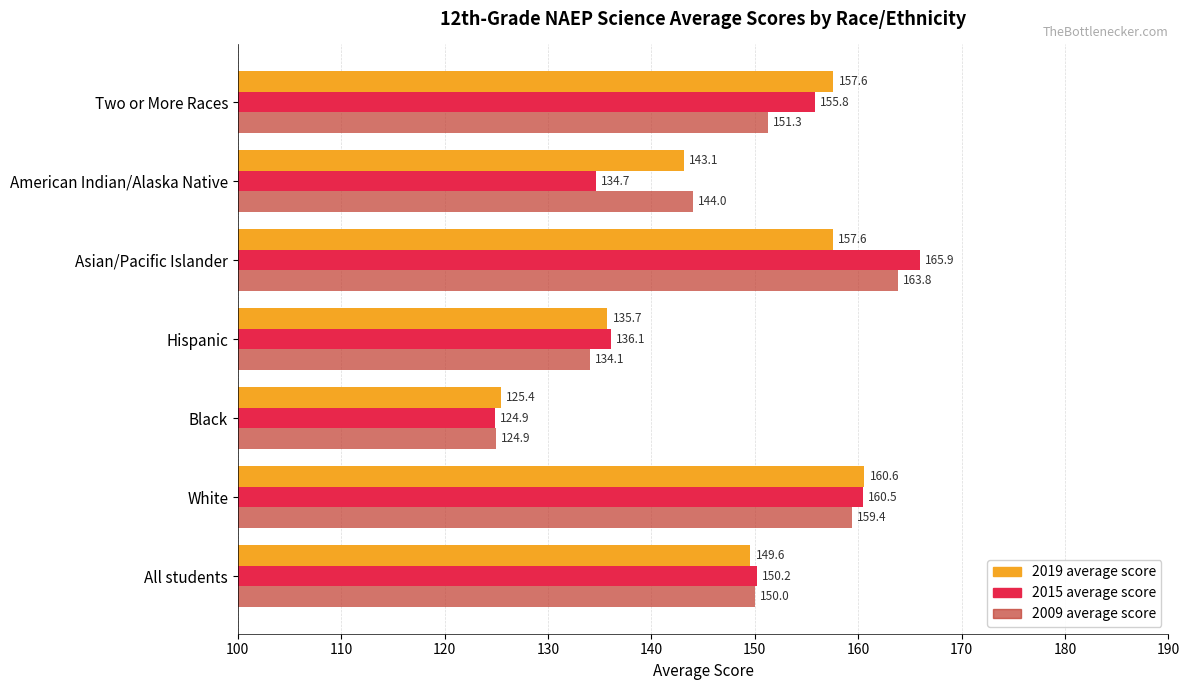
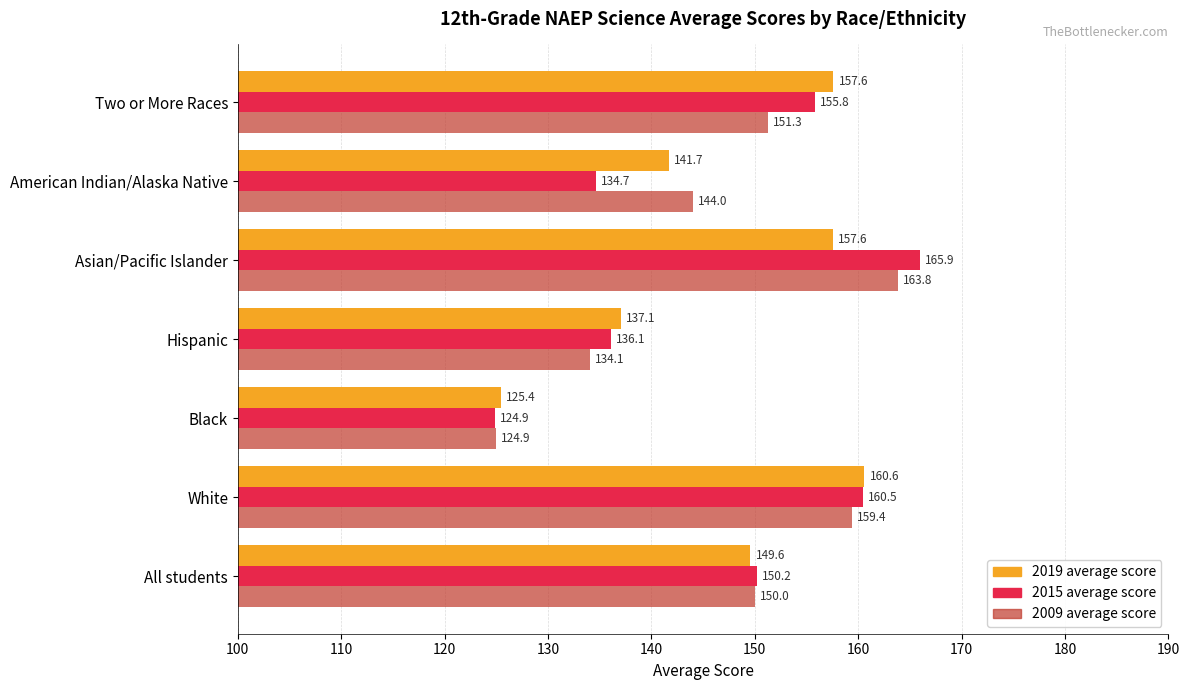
2019 average score, American Indian/Alaska Native: 143.1 -> 141.7
2019 average score, Hispanic: 135.7 -> 137.1
